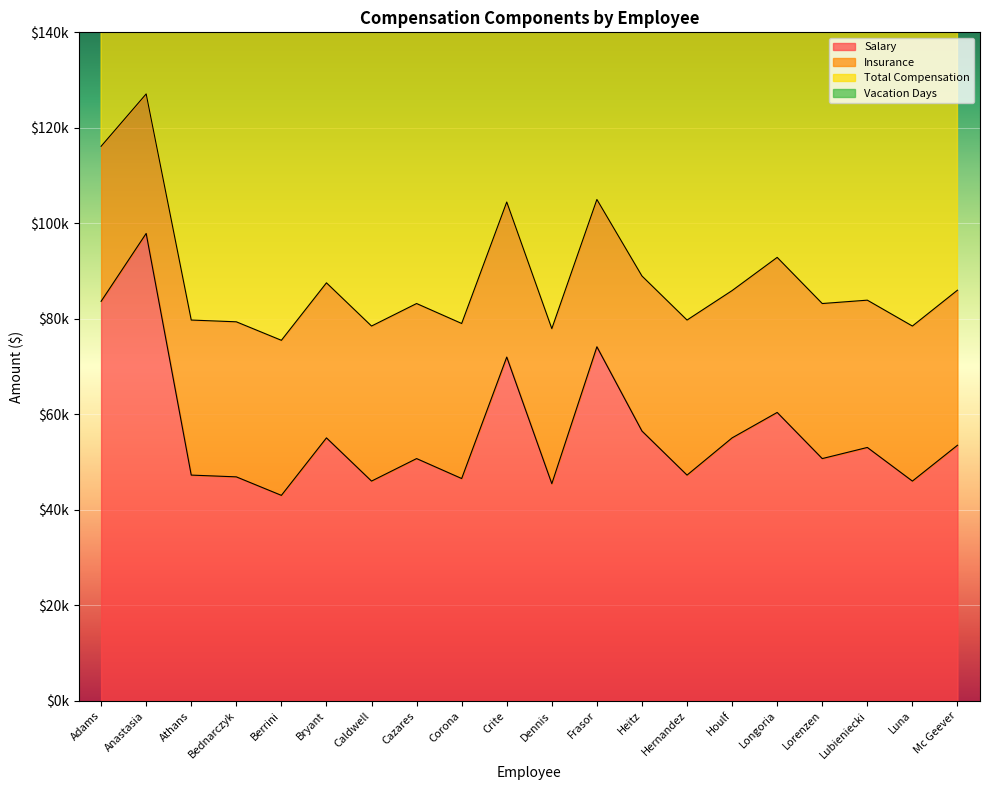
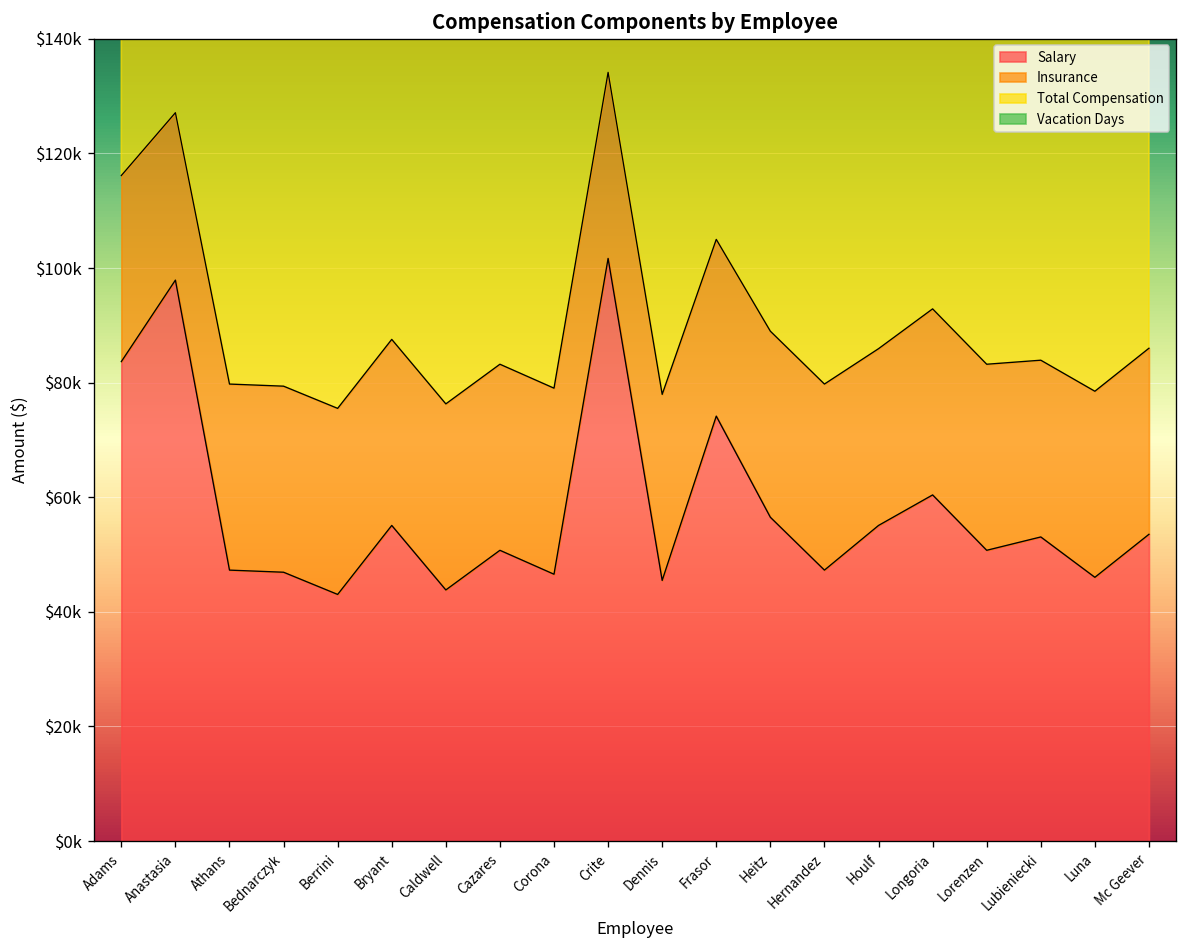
Salary, Caldwell: $46000 -> $44000
Salary, Crite: $72000 -> $102000
